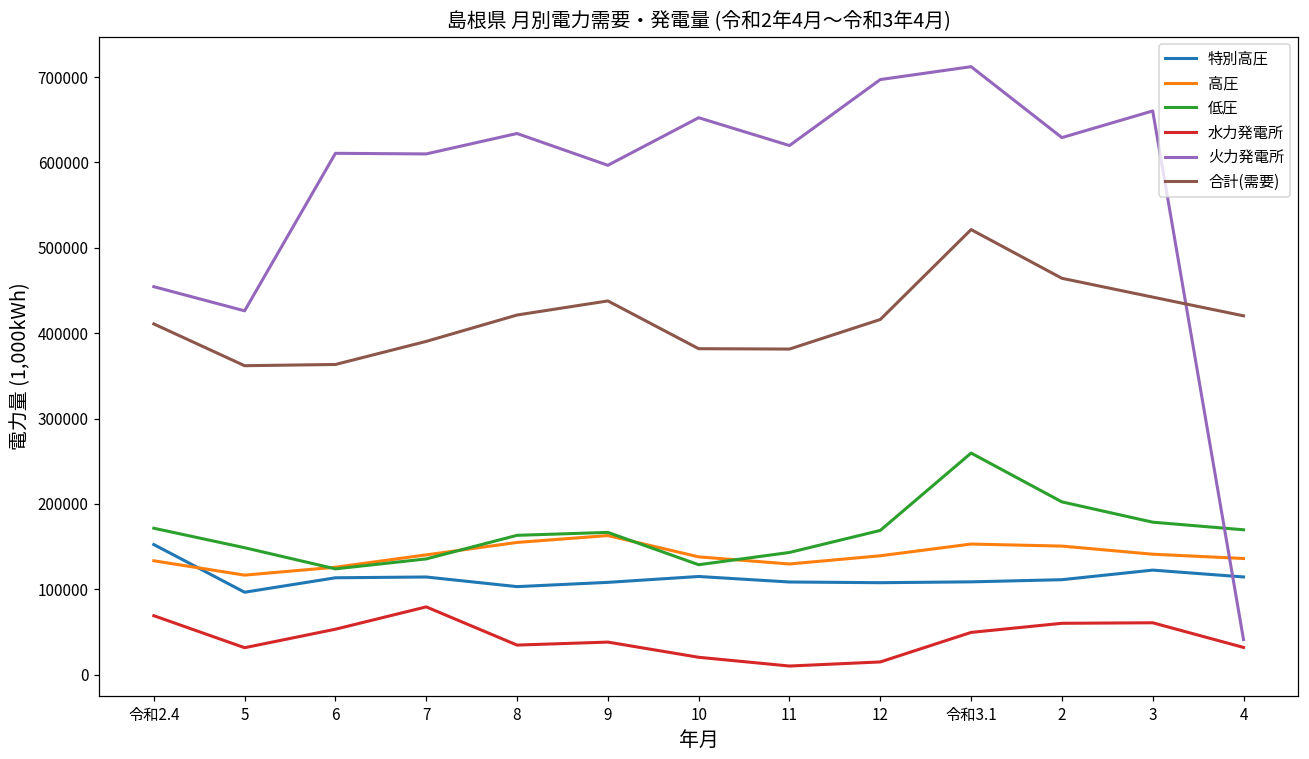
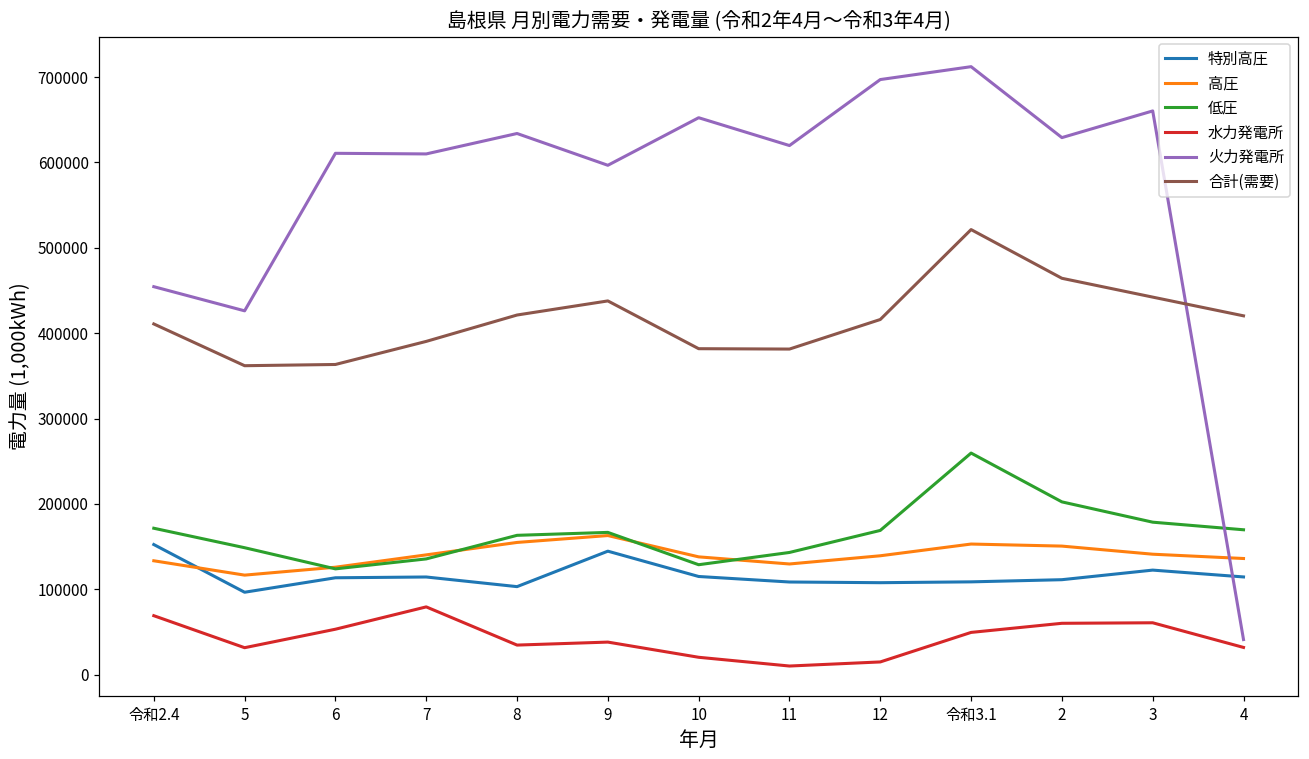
特別高圧, 9: 110000 -> 140000
